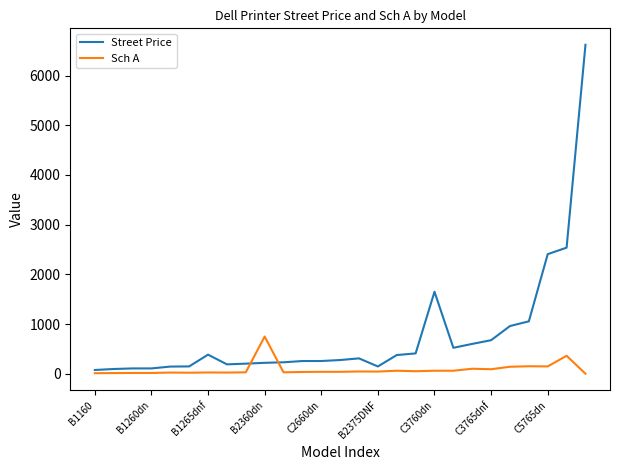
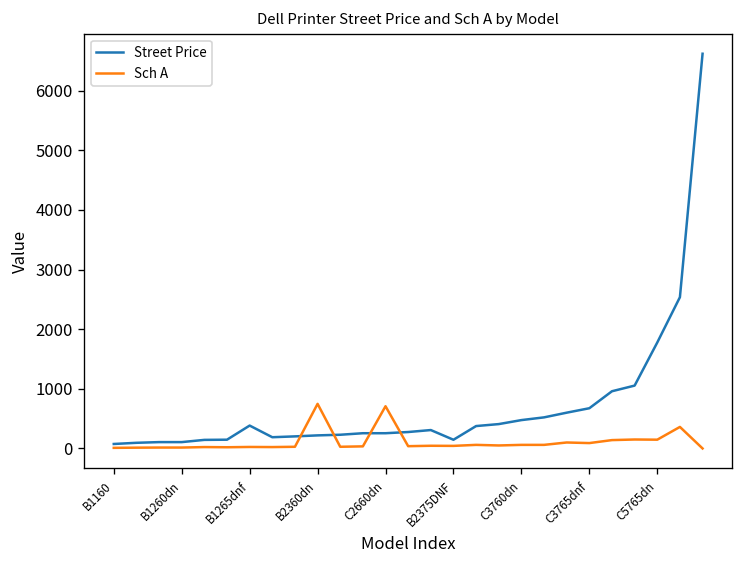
Sch A, C2660dn: 0 -> 700
Street Price, C3760dn: 1600 -> 500
Street Price, C5765dn: 2400 -> 1800
